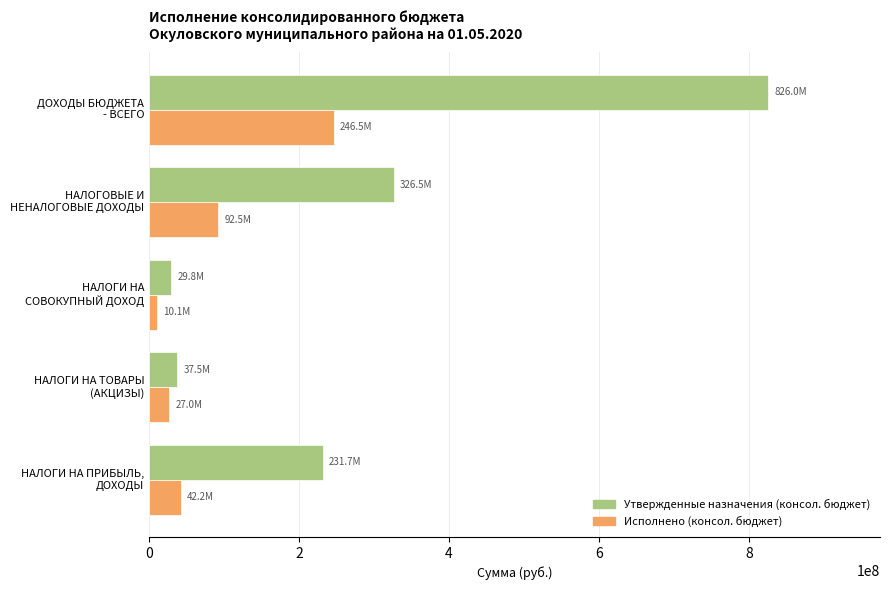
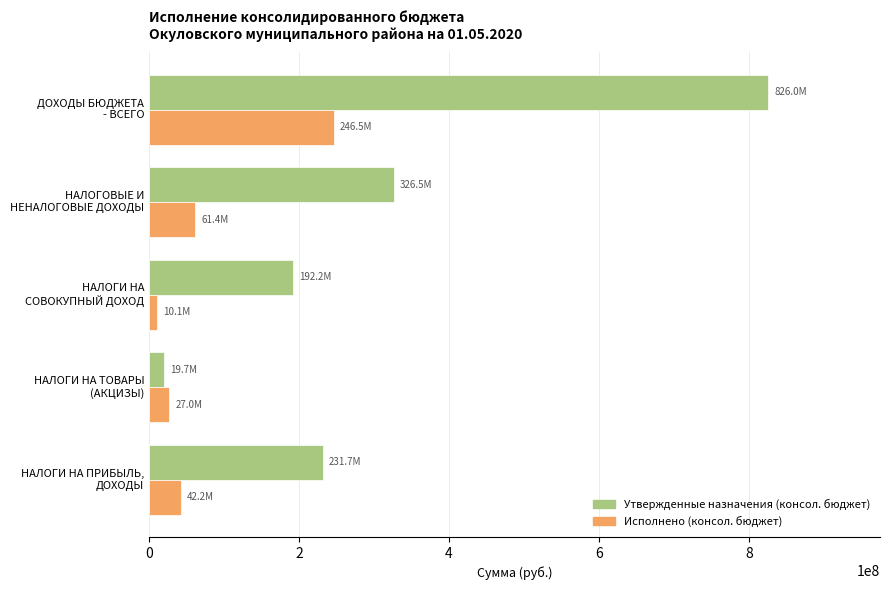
Исполнено (консол. бюджет), НАЛОГОВЫЕ И НЕНАЛОГОВЫЕ ДОХОДЫ: 92.5M -> 61.4M
Утвержденные назначения (консол. бюджет), НАЛОГИ НА СОВОКУПНЫЙ ДОХОД: 29.8M -> 192.2M
Утвержденные назначения (консол. бюджет), НАЛОГИ НА ТОВАРЫ (АКЦИЗЫ): 37.5M -> 19.7M
